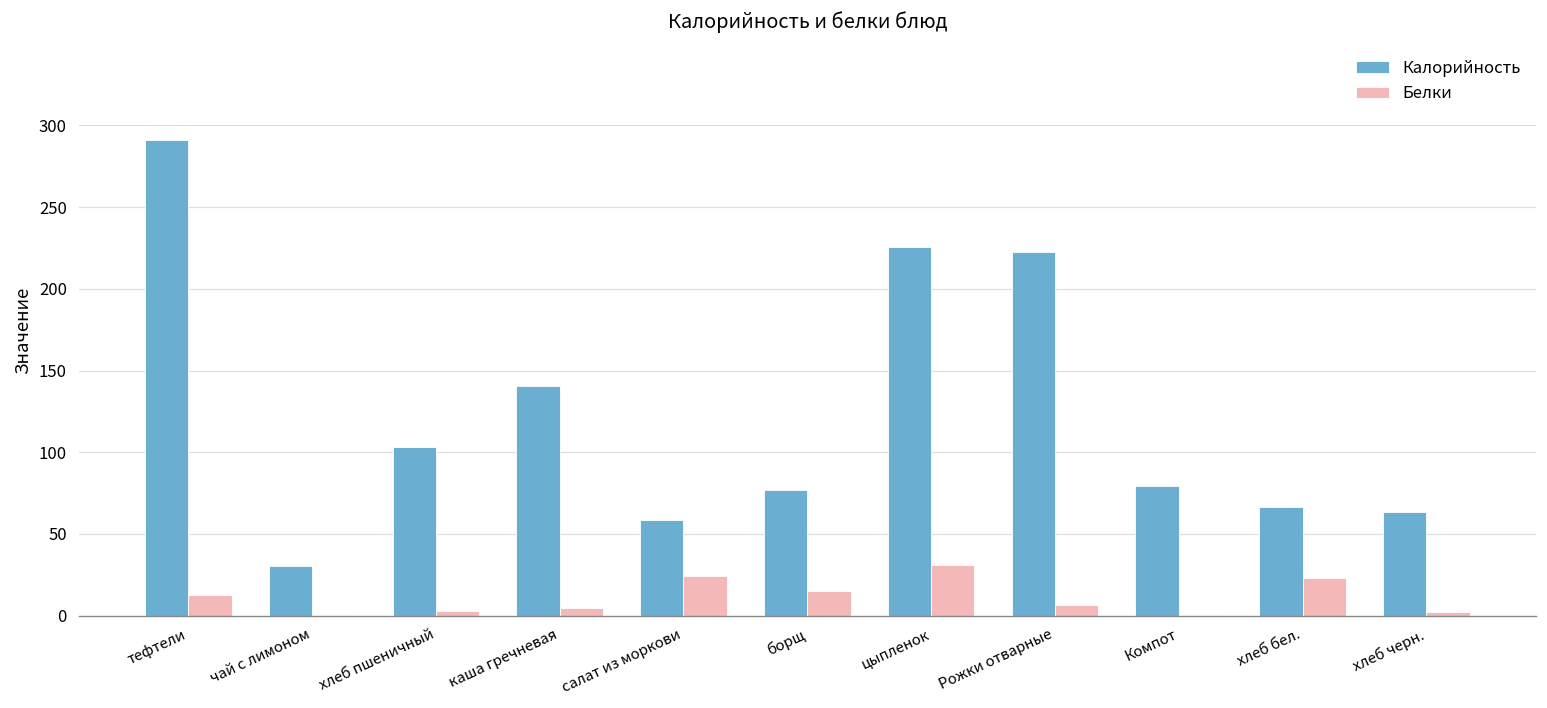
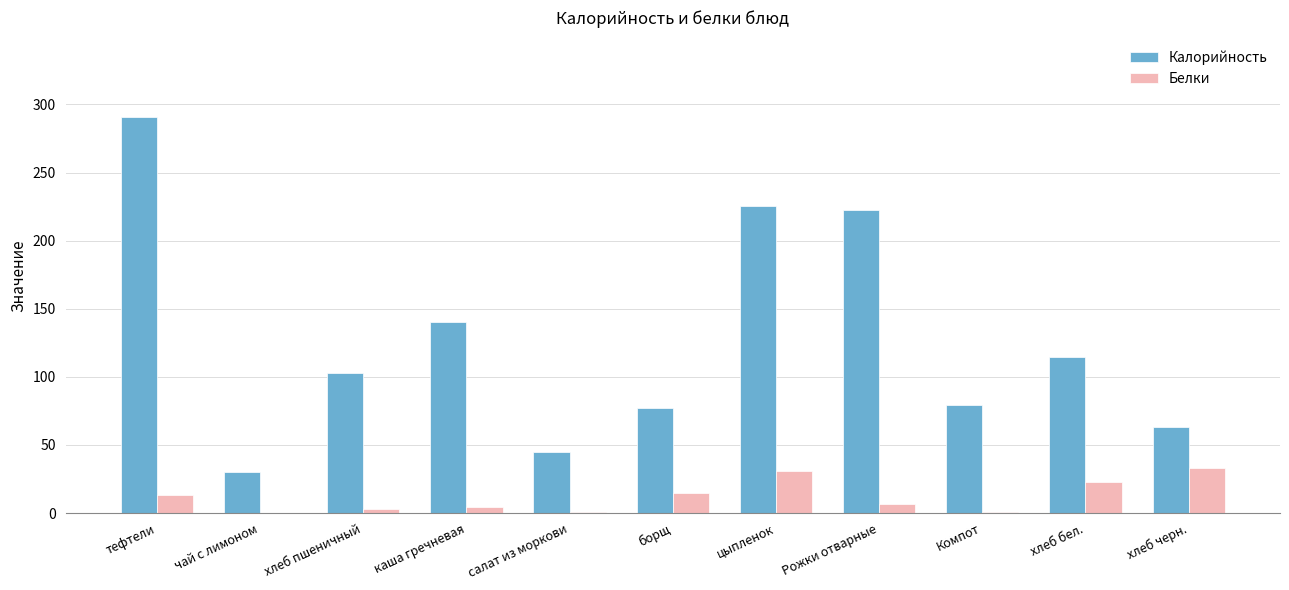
Калорийность, салат из моркови: 59 -> 45
Белки, салат из моркови: 24 -> 1
Калорийность, хлеб бел.: 66 -> 115
Белки, хлеб черн.: 2 -> 33
